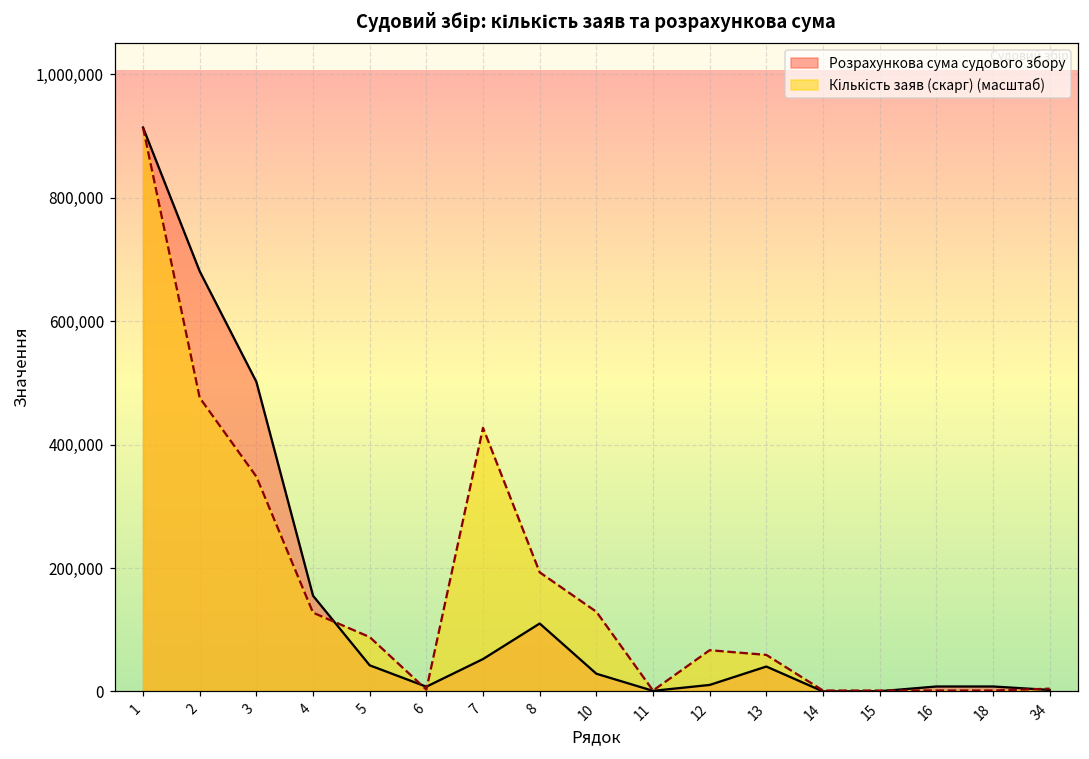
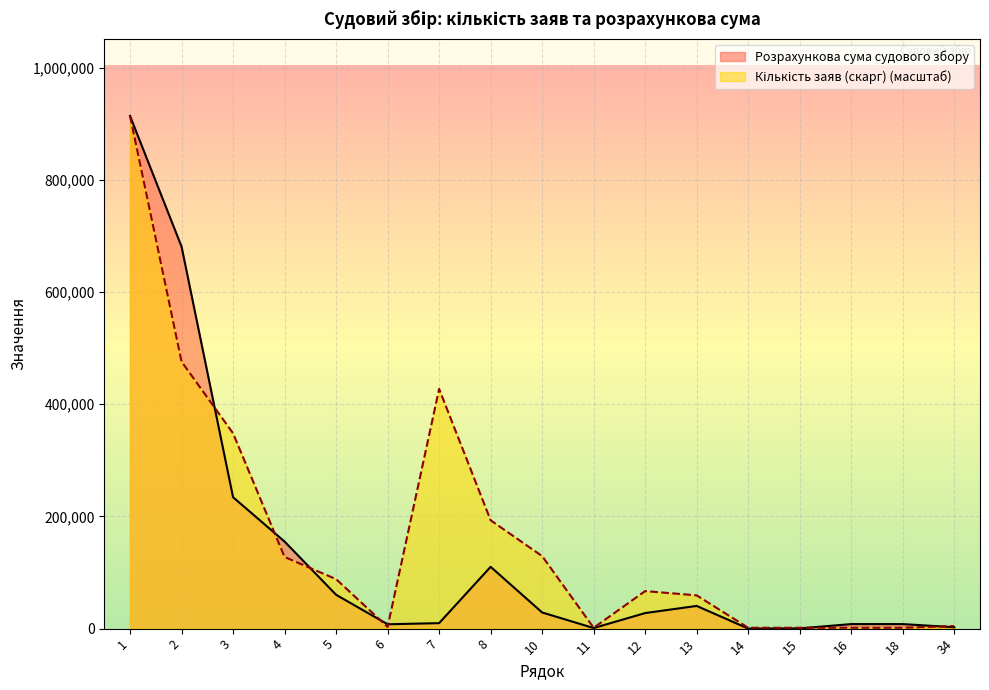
Розрахункова сума судового збору, 3: 500,000 -> 230,000
Розрахункова сума судового збору, 5: 40,000 -> 60,000
Розрахункова сума судового збору, 7: 50,000 -> 10,000
Розрахункова сума судового збору, 12: 10,000 -> 30,000
